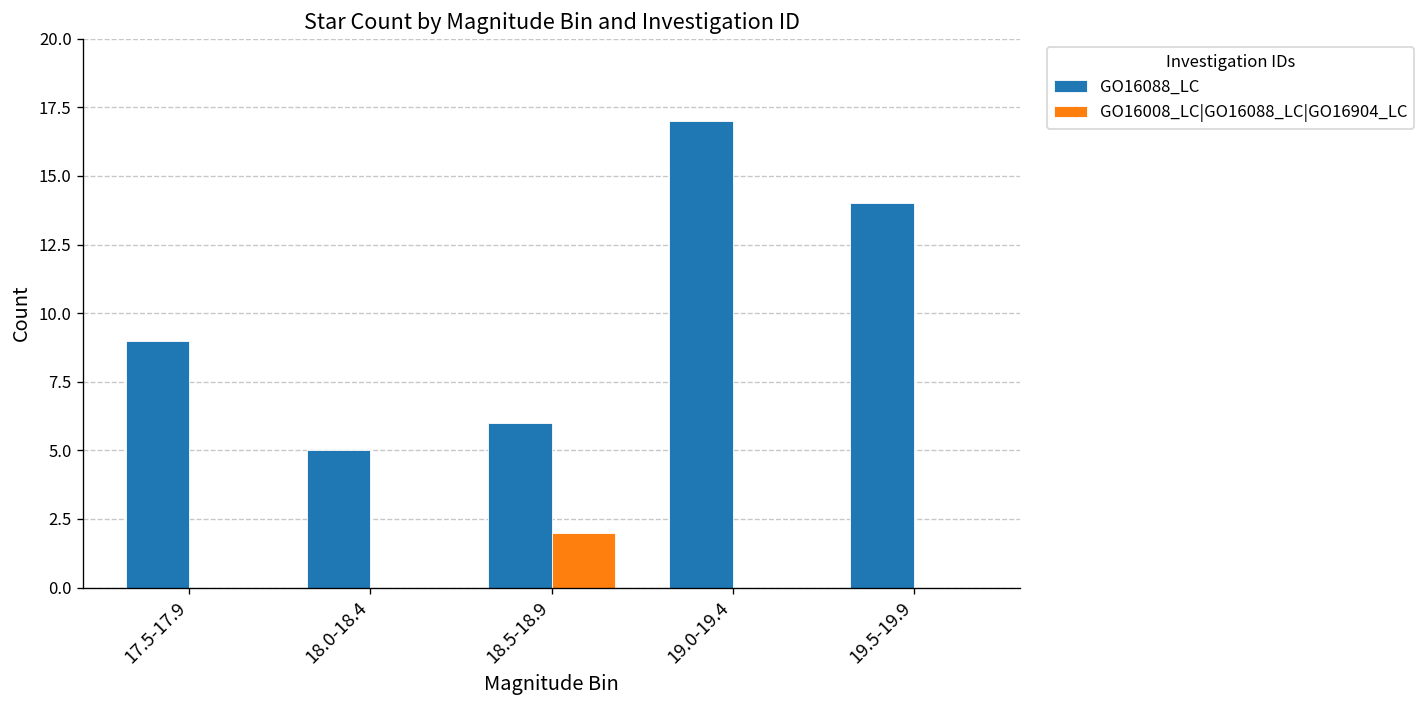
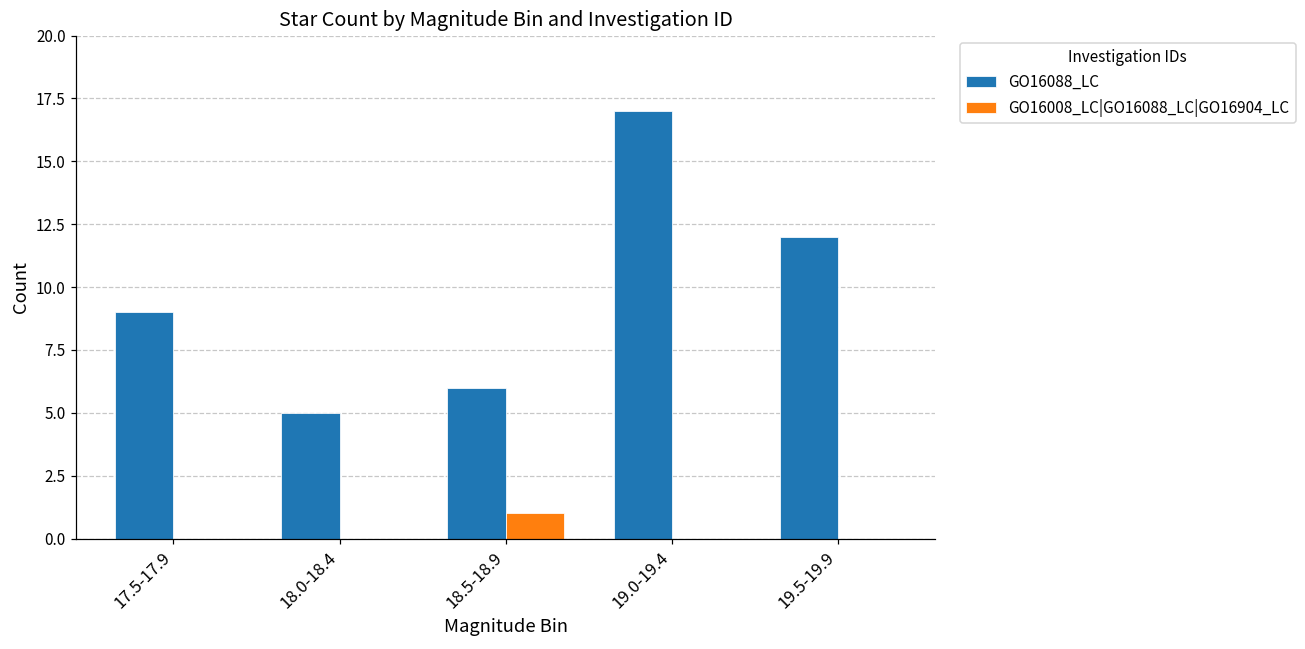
GO16008_LC|GO16088_LC|GO16904_LC, 18.5-18.9: 2 -> 1
GO16088_LC, 19.5-19.9: 14 -> 12
